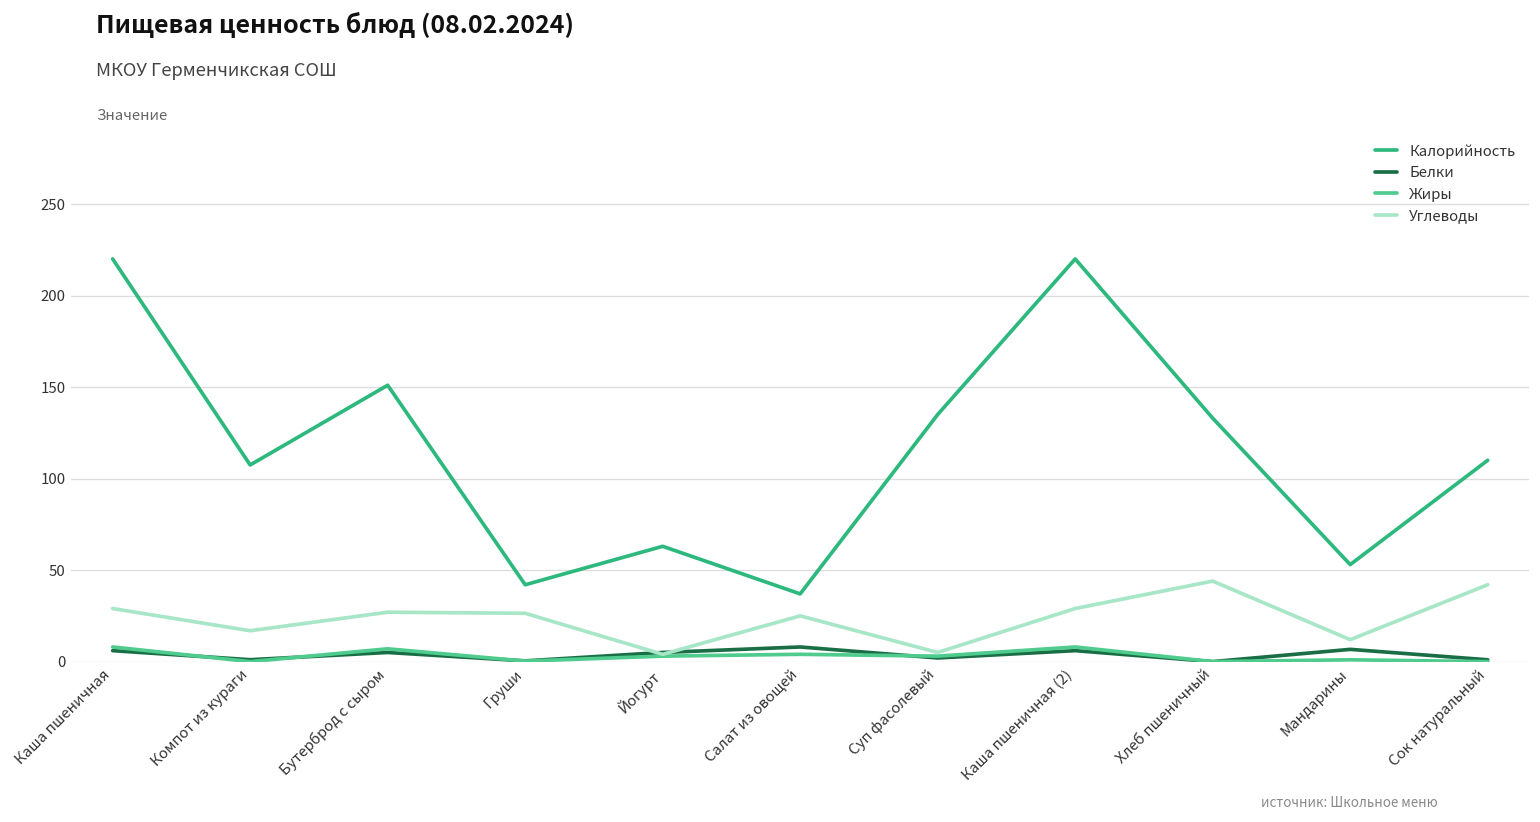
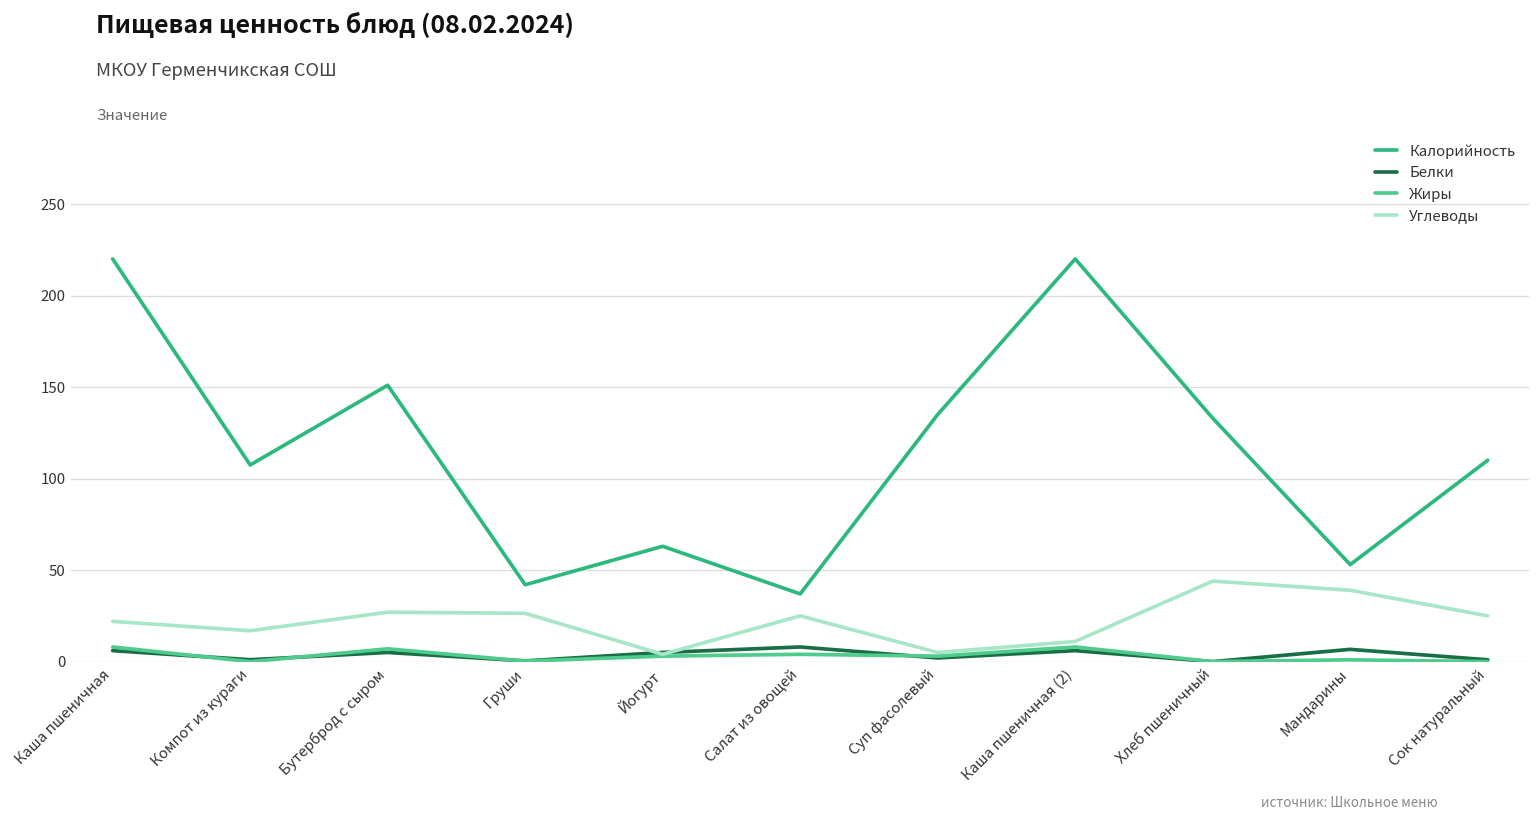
Углеводы, Каша пшеничная: 29 -> 22
Углеводы, Каша пшеничная (2): 29 -> 11
Углеводы, Мандарины: 12 -> 39
Углеводы, Сок натуральный: 42 -> 25
